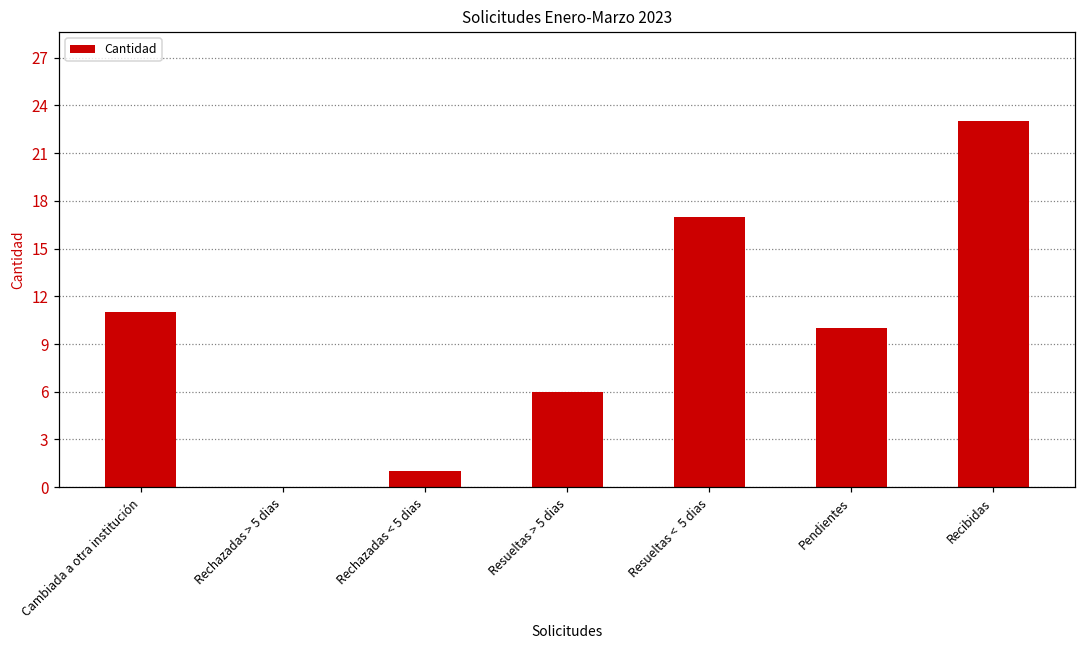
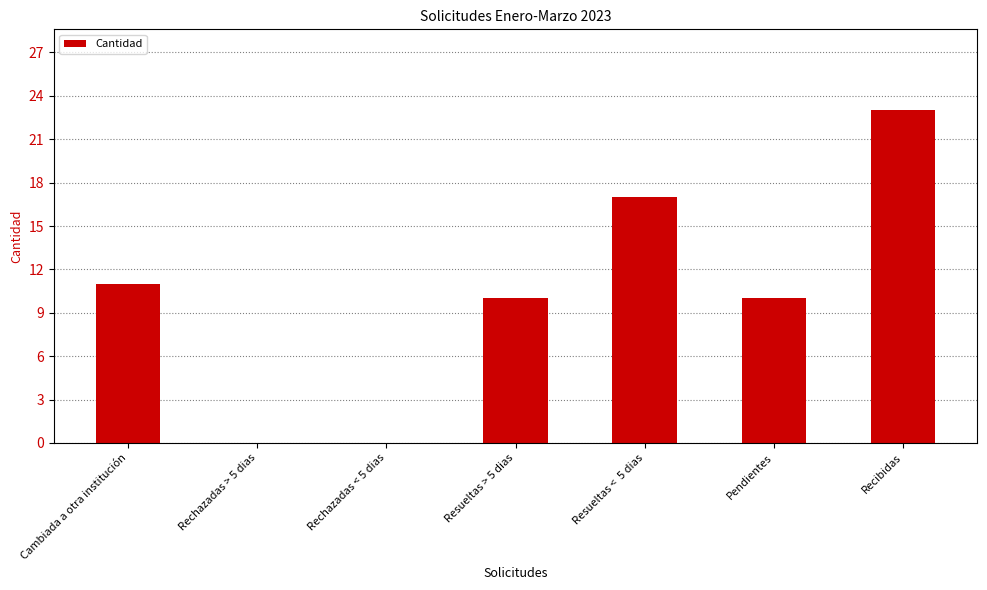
Rechazadas < 5 dias: 1 -> 0
Resueltas > 5 dias: 6 -> 10
